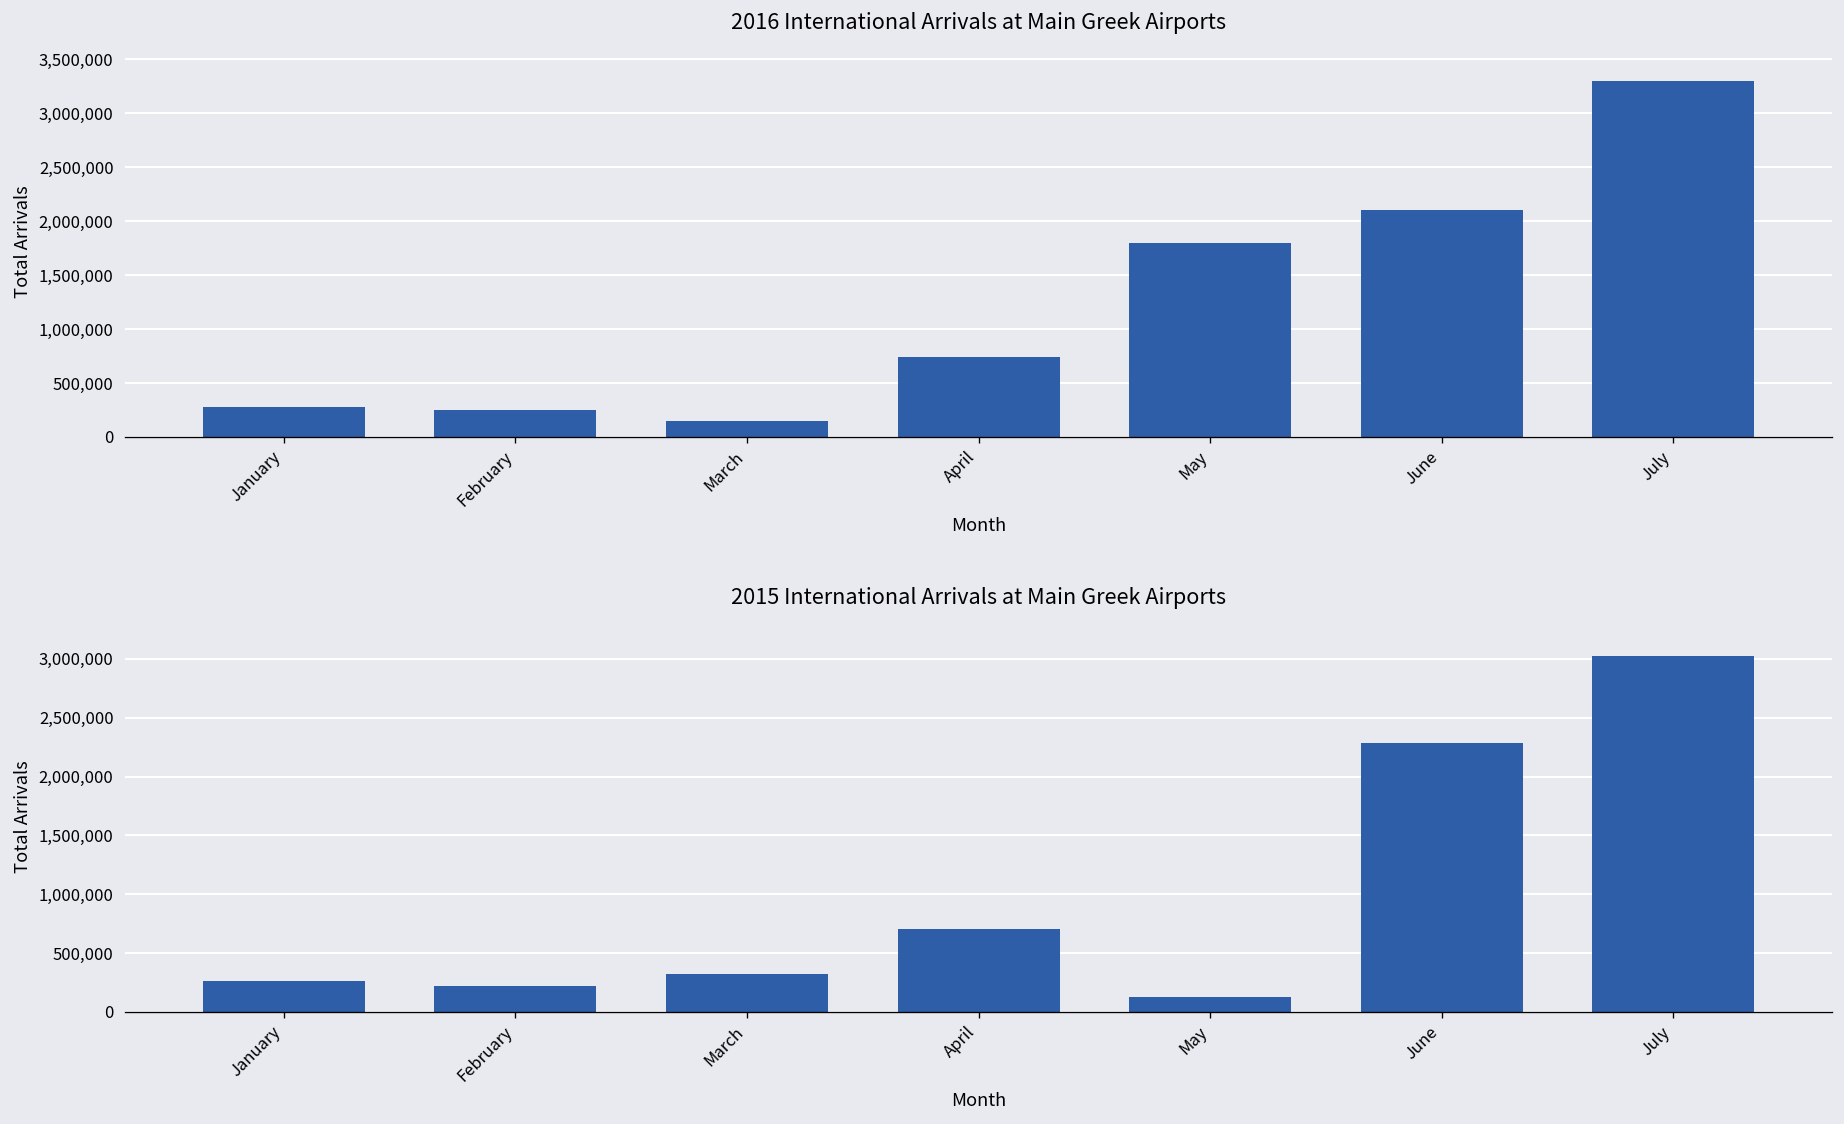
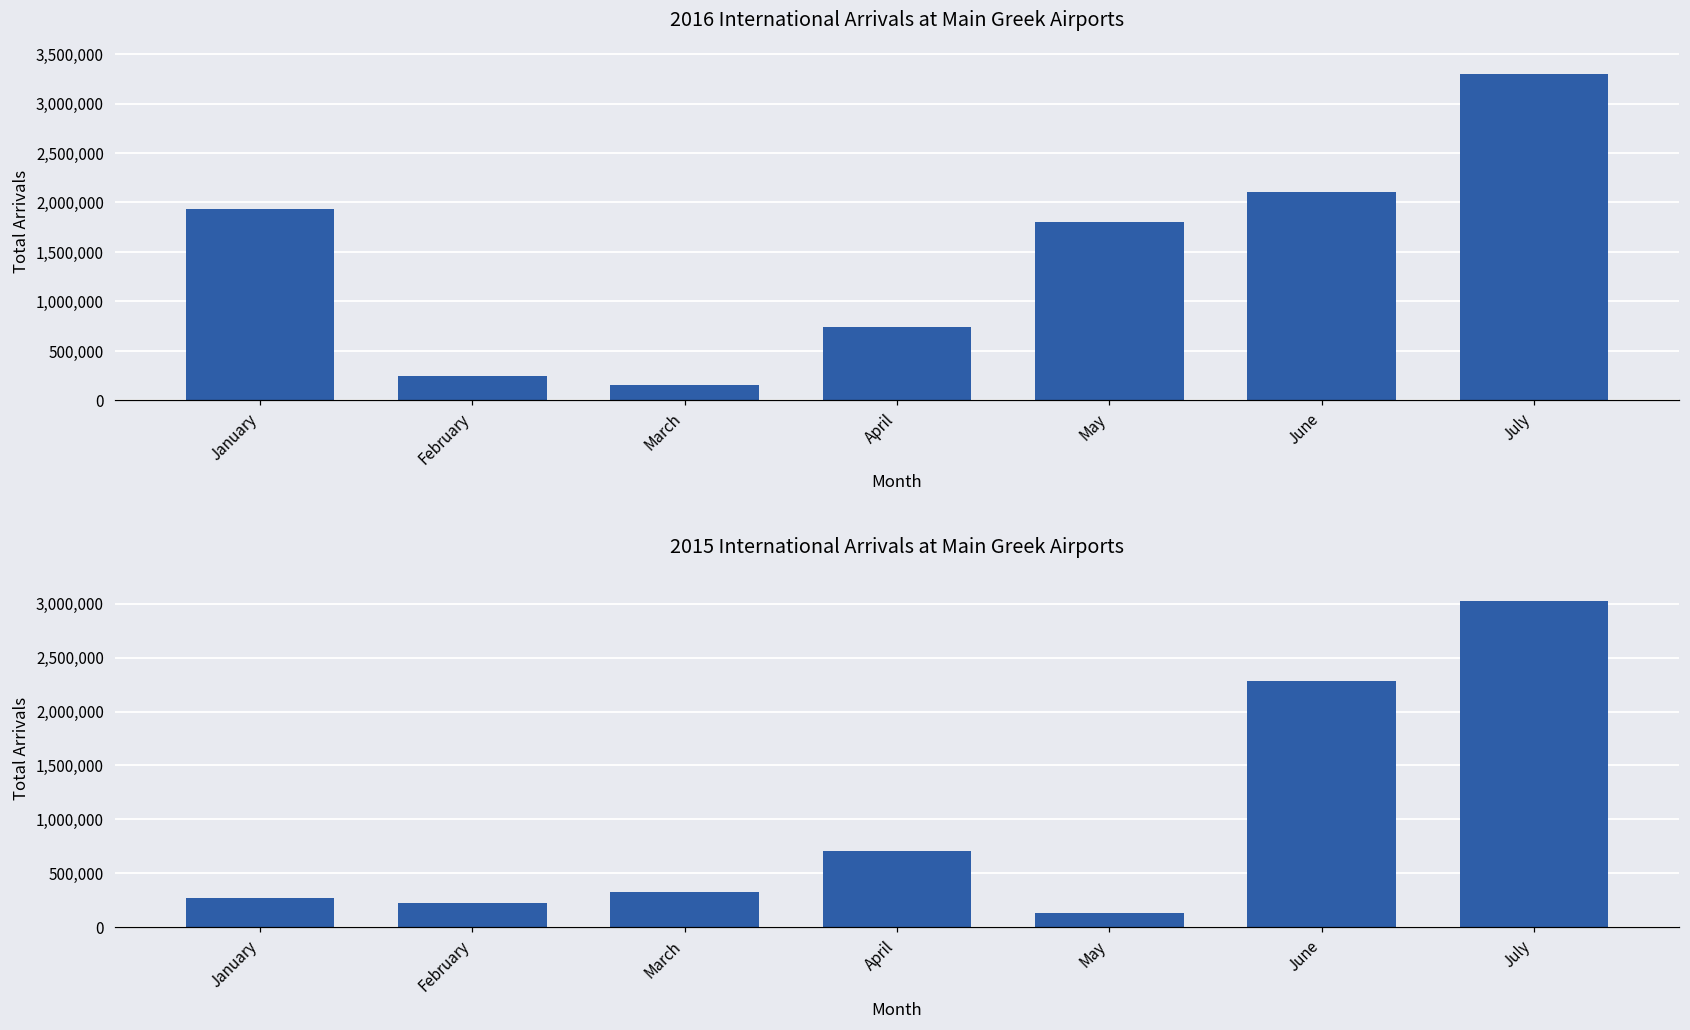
2016 International Arrivals at Main Greek Airports, January: 300,000 -> 1,900,000
